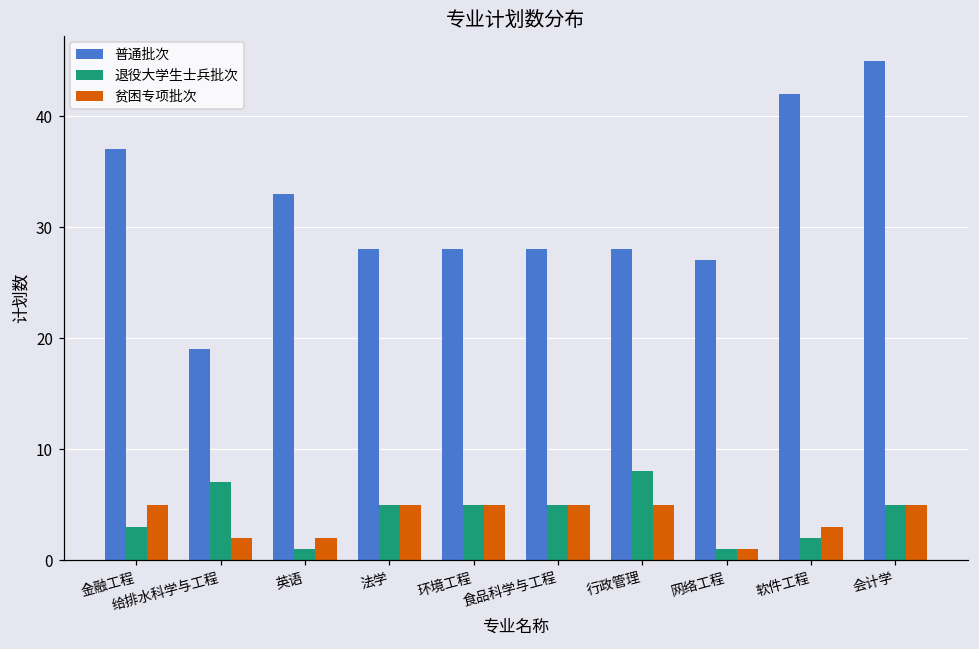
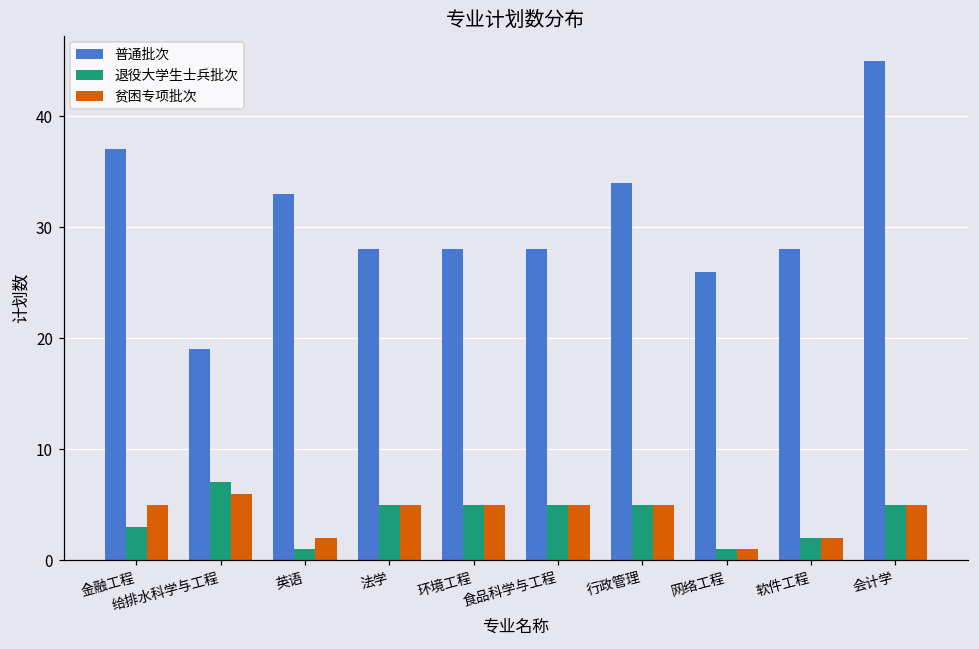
贫困专项批次, 给排水科学与工程: 2 -> 6
普通批次, 行政管理: 28 -> 34
退役大学生士兵批次, 行政管理: 8 -> 5
普通批次, 网络工程: 27 -> 26
普通批次, 软件工程: 42 -> 28
贫困专项批次, 软件工程: 3 -> 2
